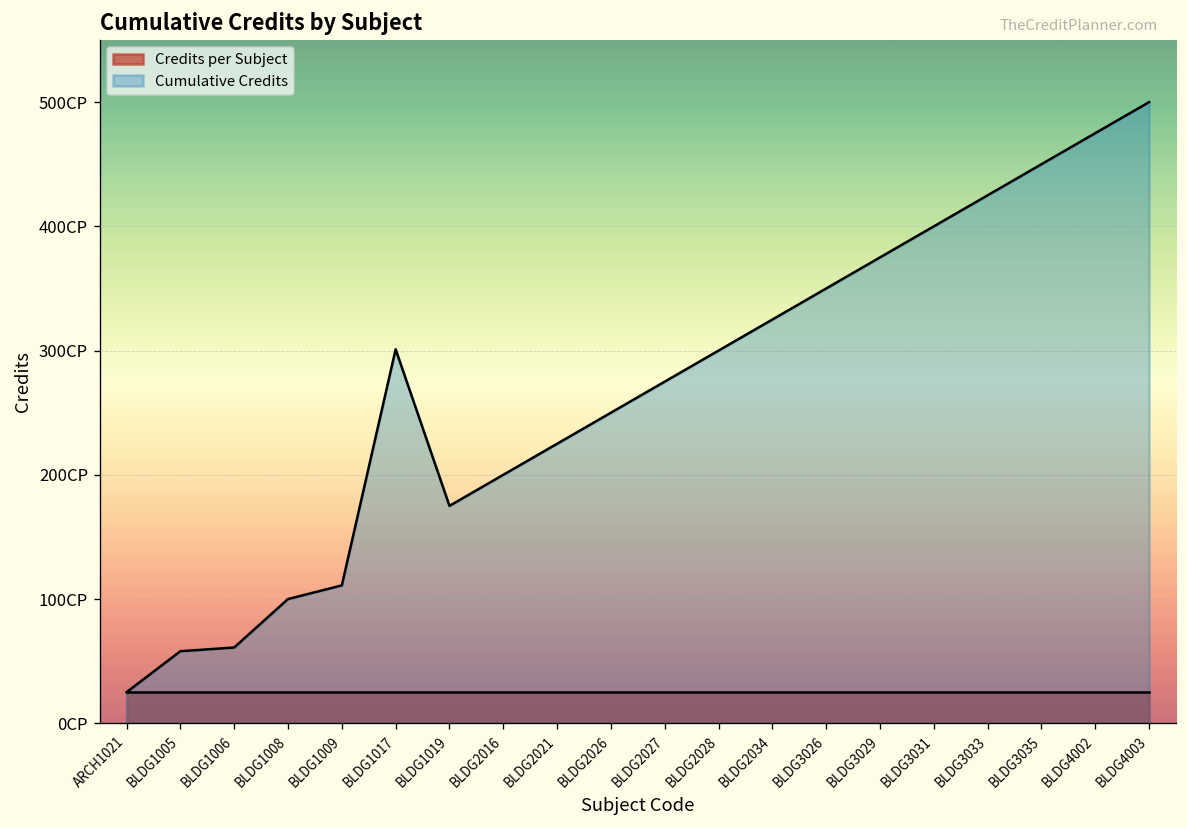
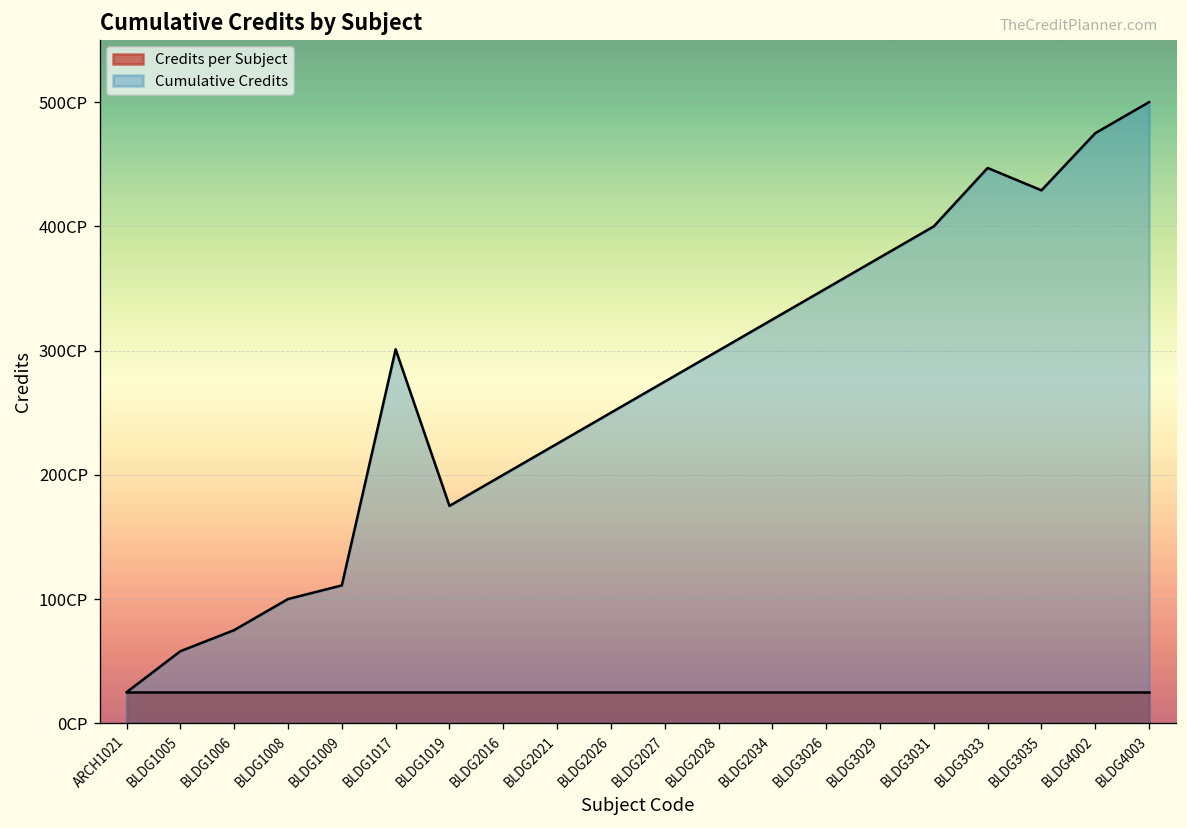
Cumulative Credits, BLDG1006: 61CP -> 75CP
Cumulative Credits, BLDG3033: 425CP -> 447CP
Cumulative Credits, BLDG3035: 450CP -> 429CP
